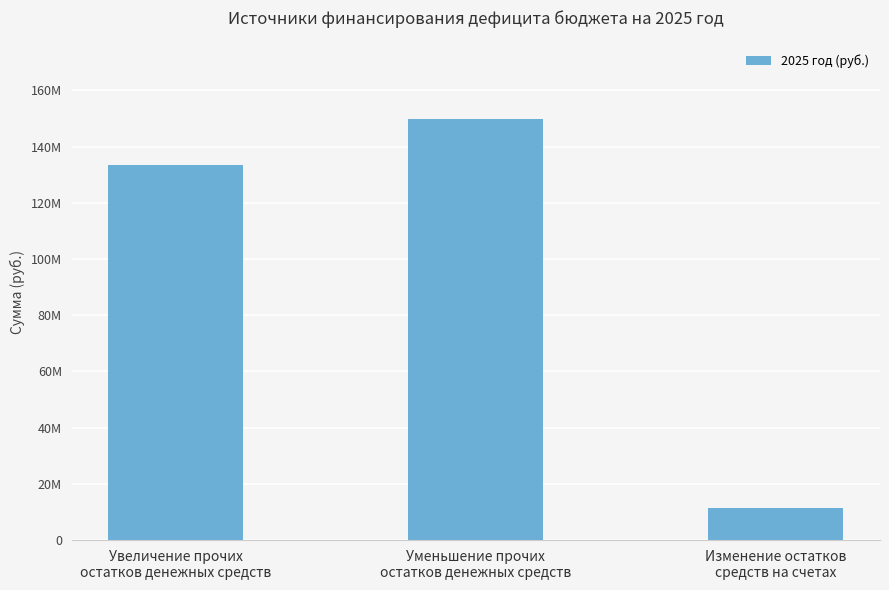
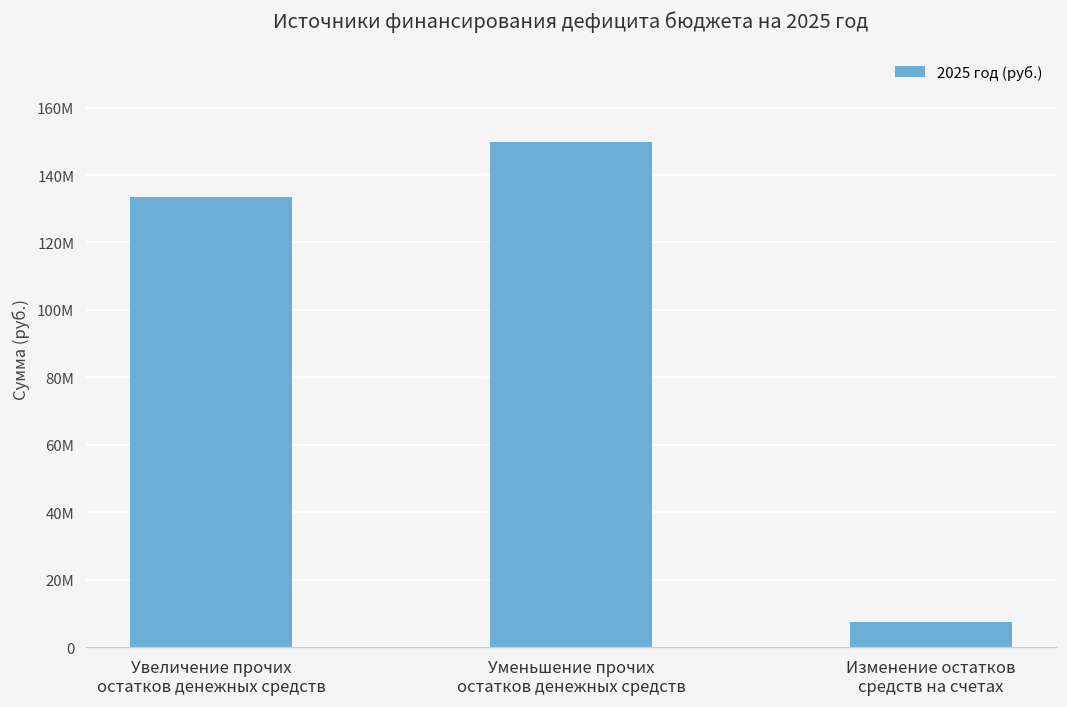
Изменение остатков средств на счетах: 11000000 -> 8000000
